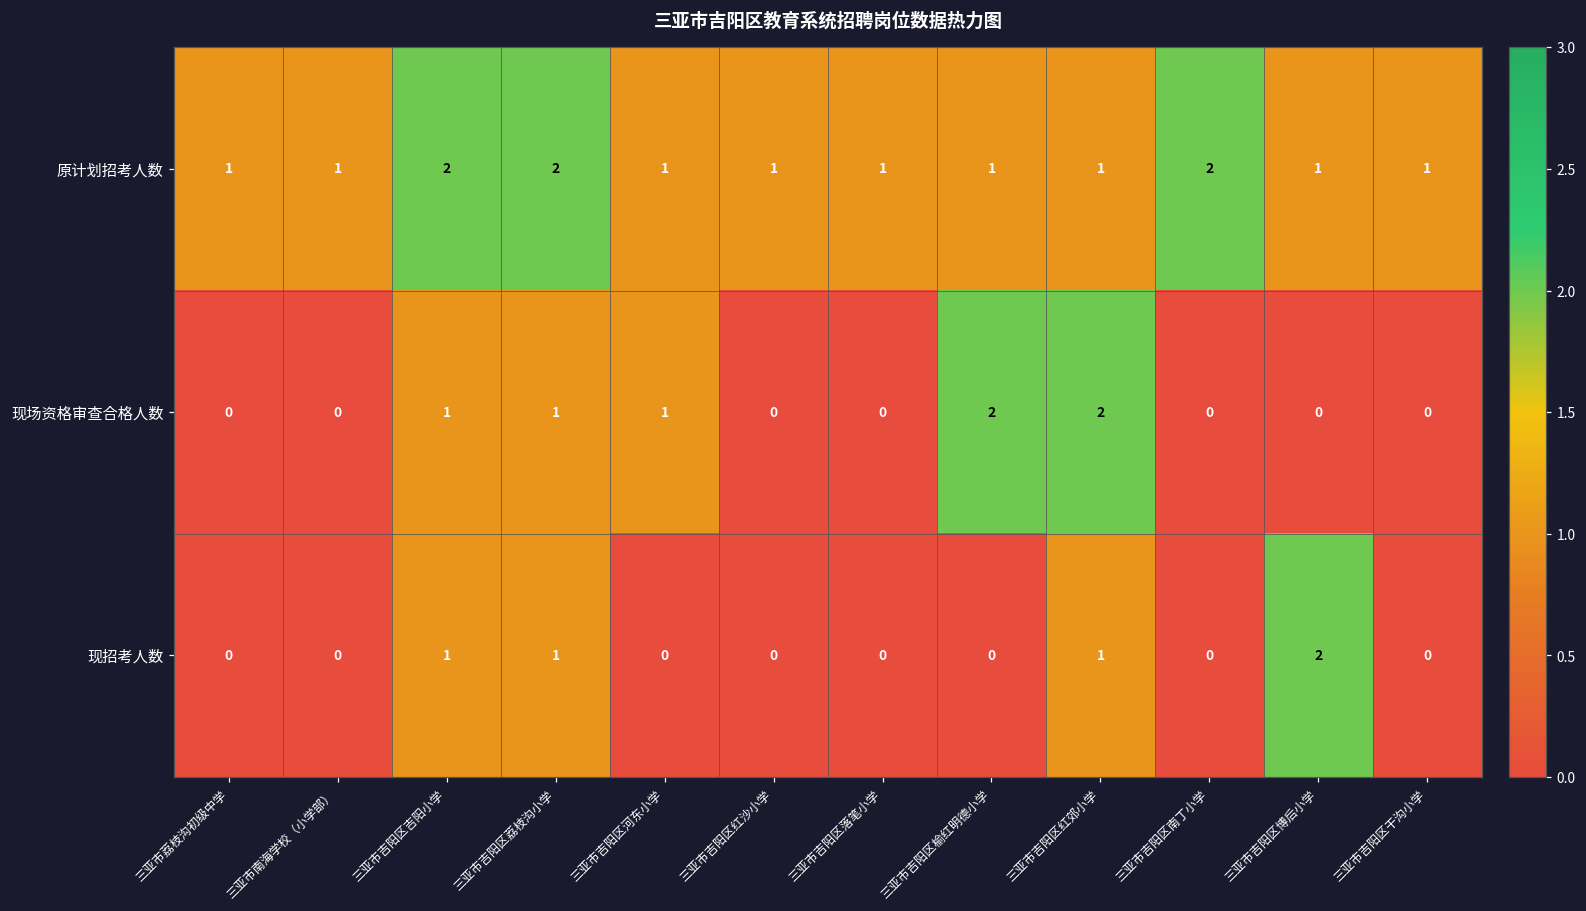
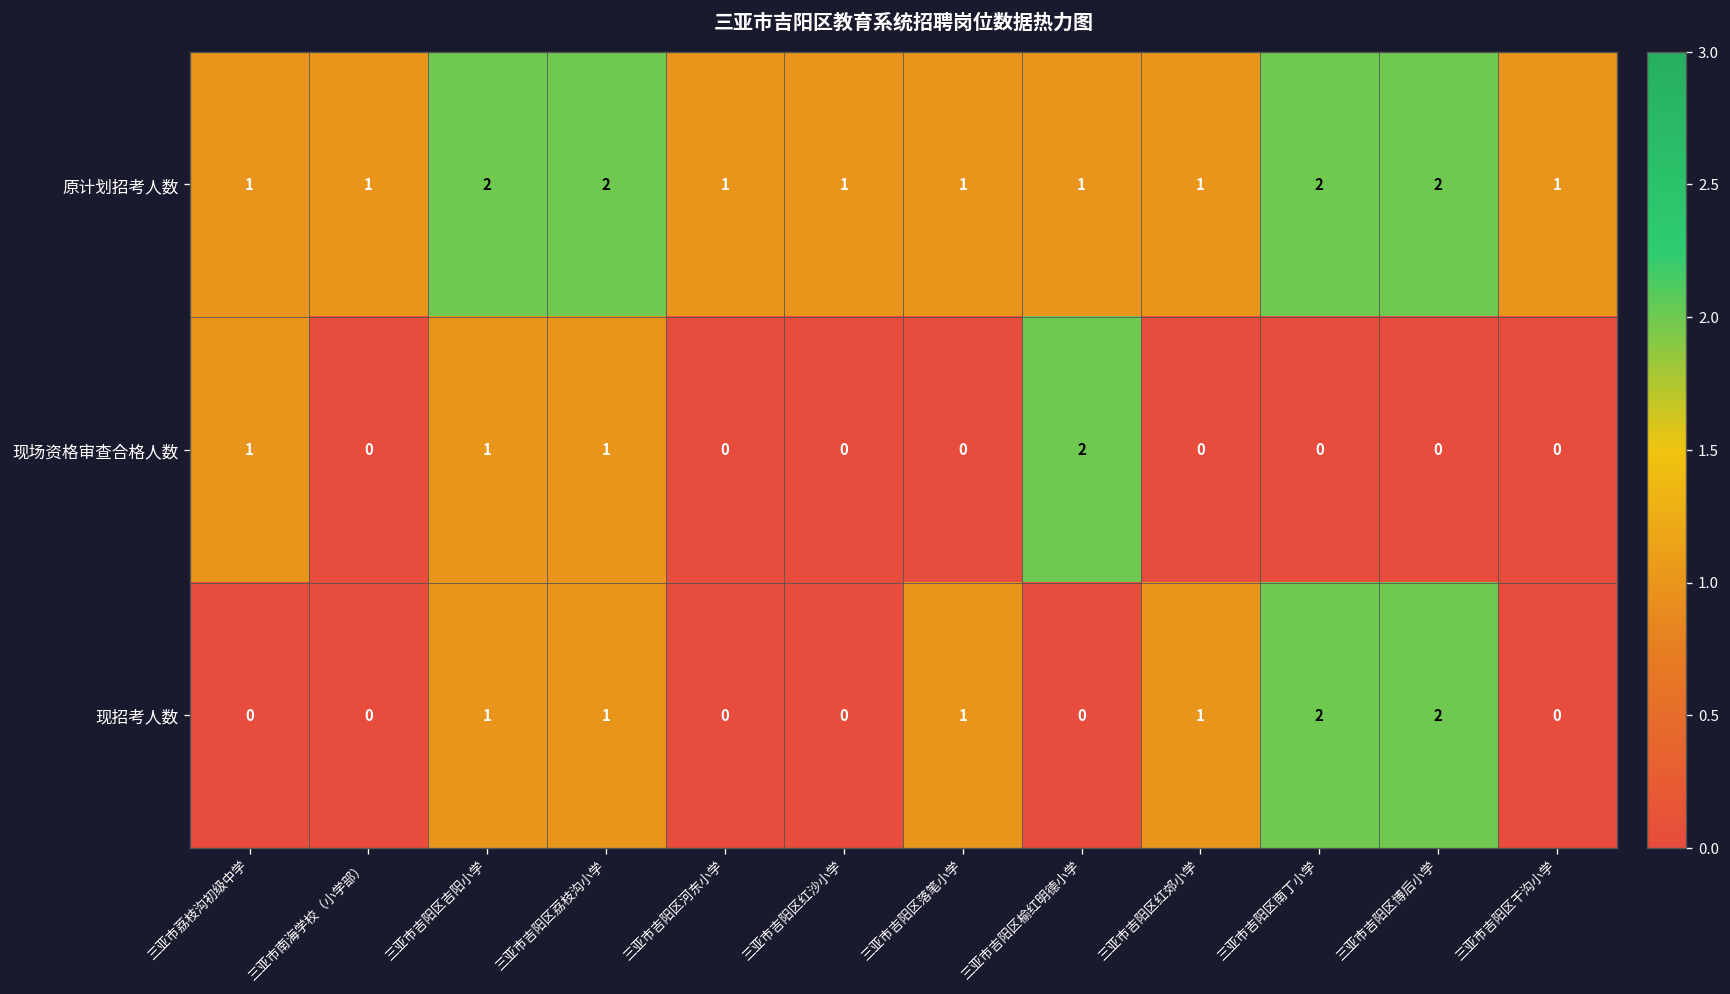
原计划招考人数, 三亚市吉阳区博后小学: 1 -> 2
现场资格审查合格人数, 三亚市荔枝沟初级中学: 0 -> 1
现场资格审查合格人数, 三亚市吉阳区河东小学: 1 -> 0
现场资格审查合格人数, 三亚市吉阳区红郊小学: 2 -> 0
现招考人数, 三亚市吉阳区落笔小学: 0 -> 1
现招考人数, 三亚市吉阳区南丁小学: 0 -> 2
